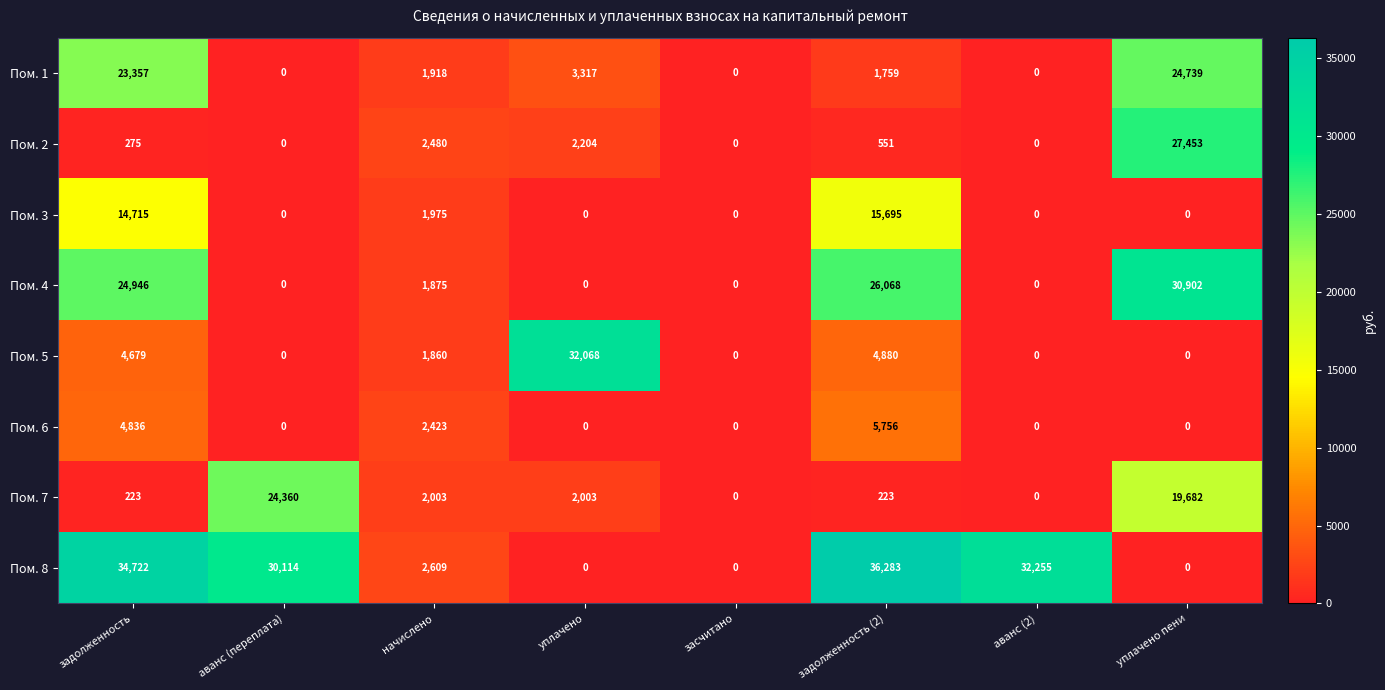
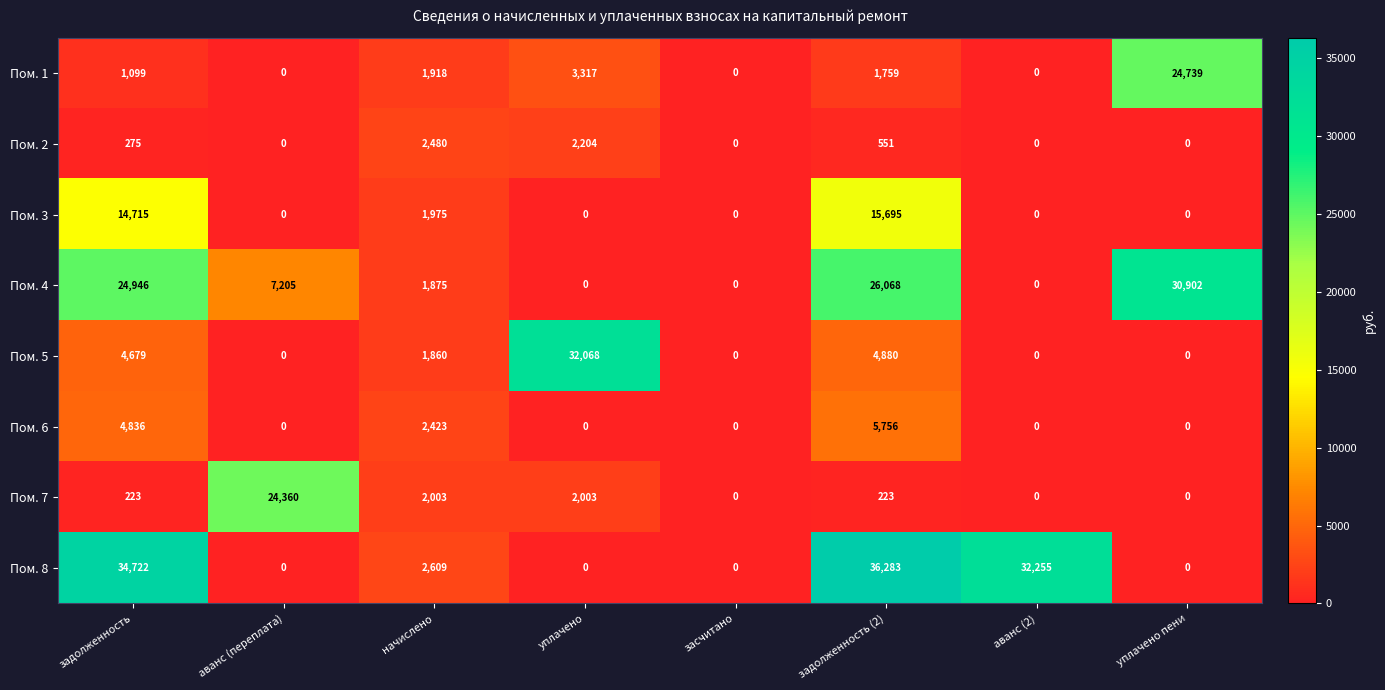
Пом. 1, задолженность: 23,357 -> 1,099
Пом. 2, уплачено пени: 27,453 -> 0
Пом. 4, аванс (переплата): 0 -> 7,205
Пом. 7, уплачено пени: 19,682 -> 0
Пом. 8, аванс (переплата): 30,114 -> 0
